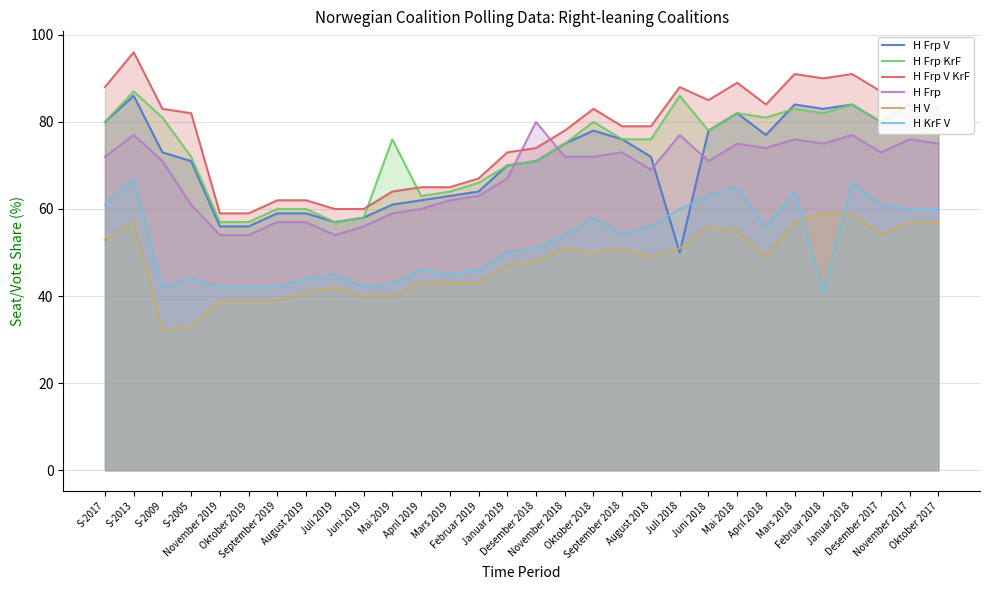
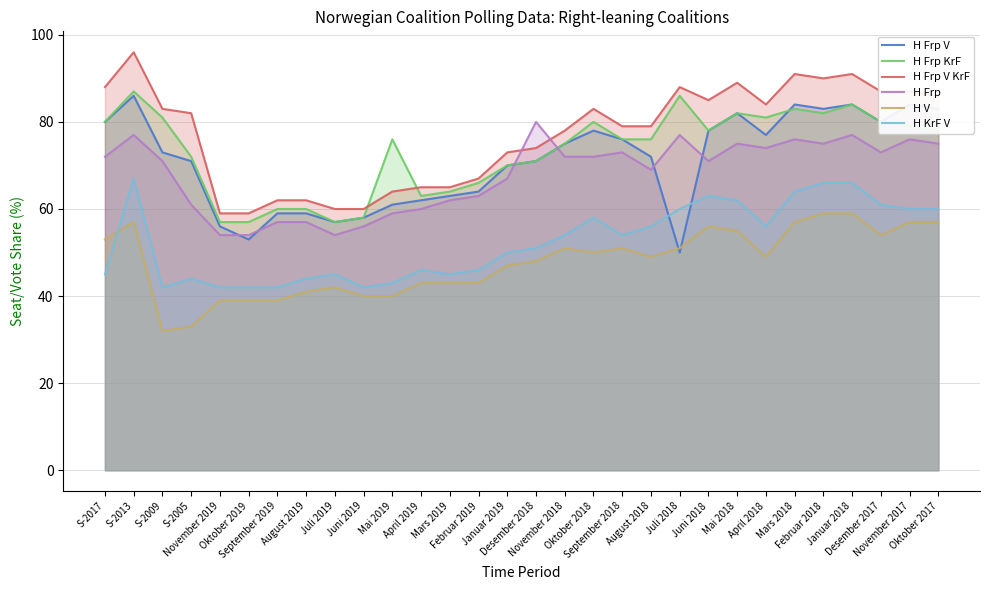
H KrF V, S-2017: 61 -> 45
H Frp V, Oktober 2019: 56 -> 53
H KrF V, Mai 2018: 65 -> 62
H KrF V, Februar 2018: 41 -> 66
